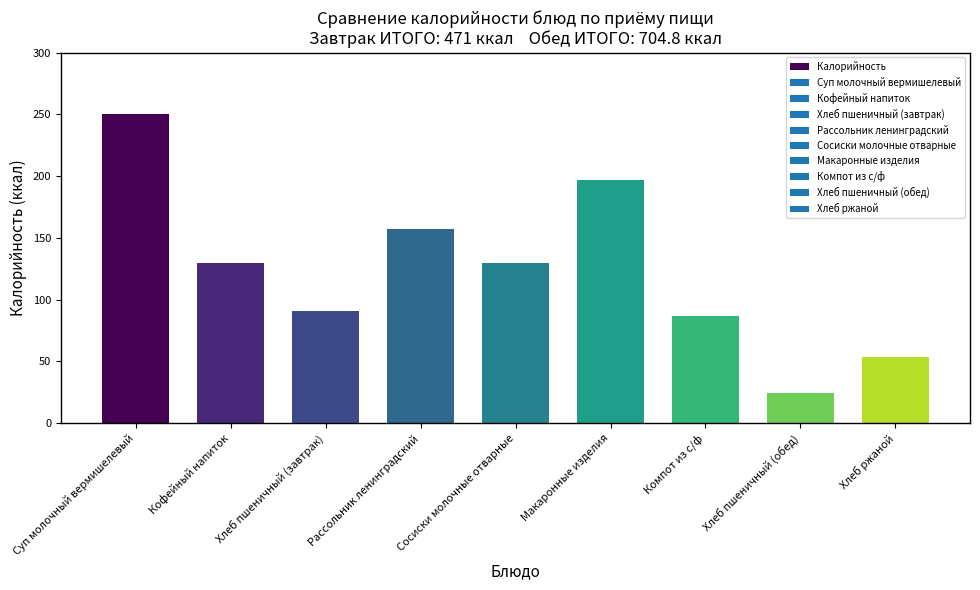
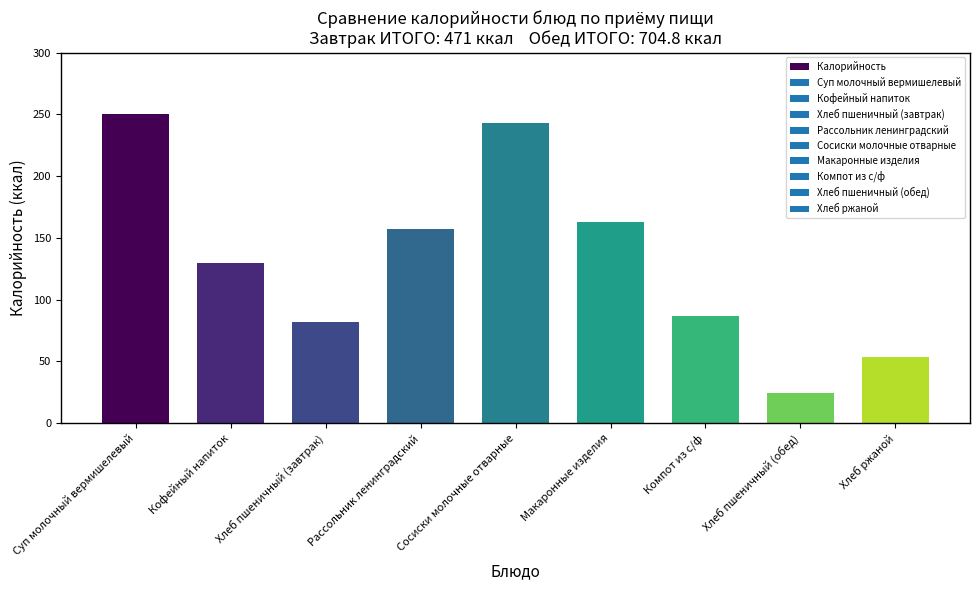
Хлеб пшеничный (завтрак): 91 -> 82
Сосиски молочные отварные: 130 -> 243
Макаронные изделия: 197 -> 163
